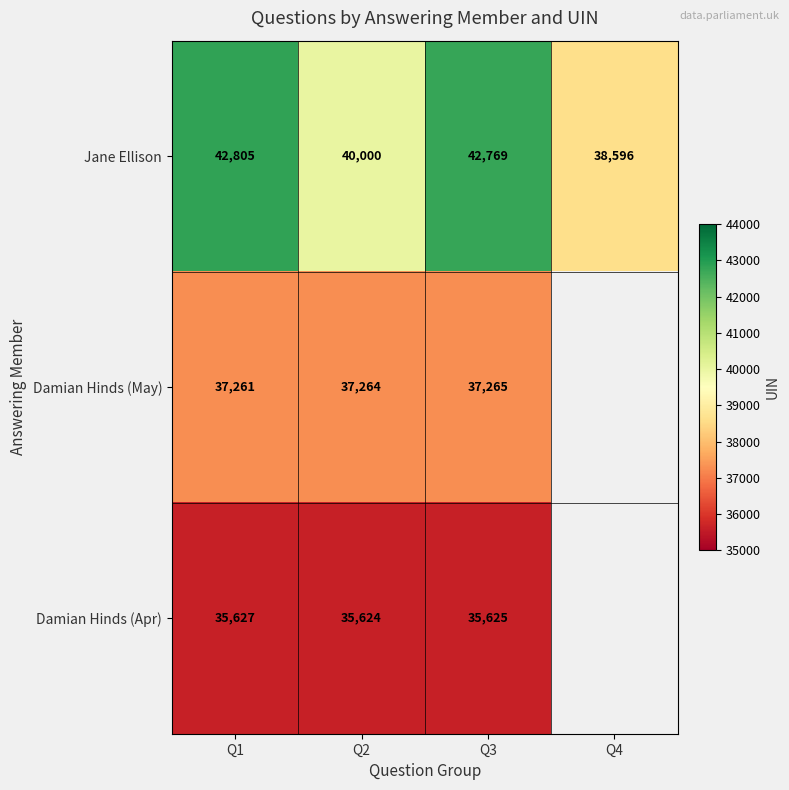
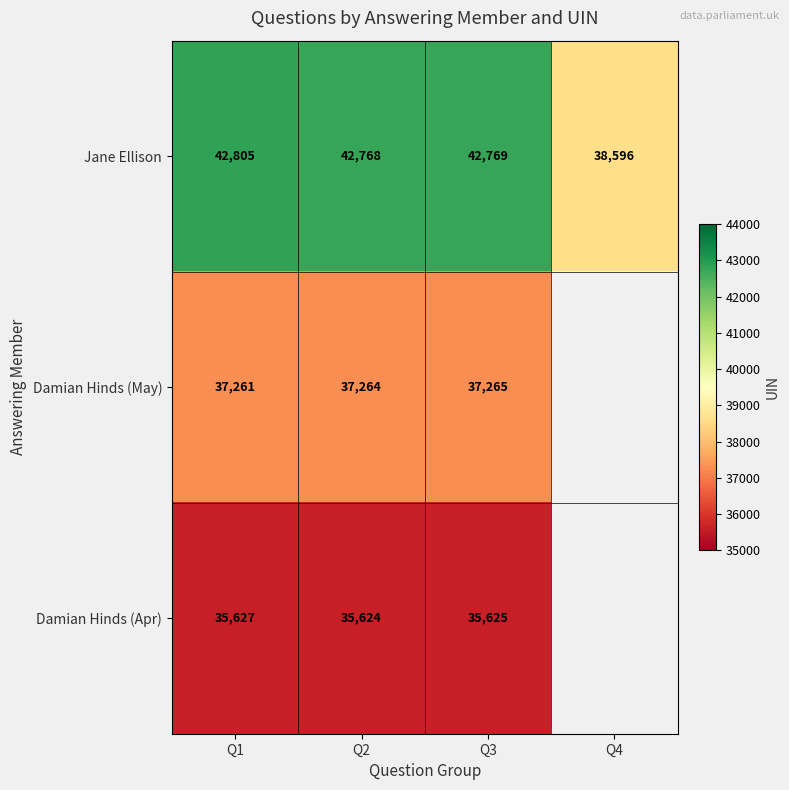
Jane Ellison, Q2: 40,000 -> 42,768
